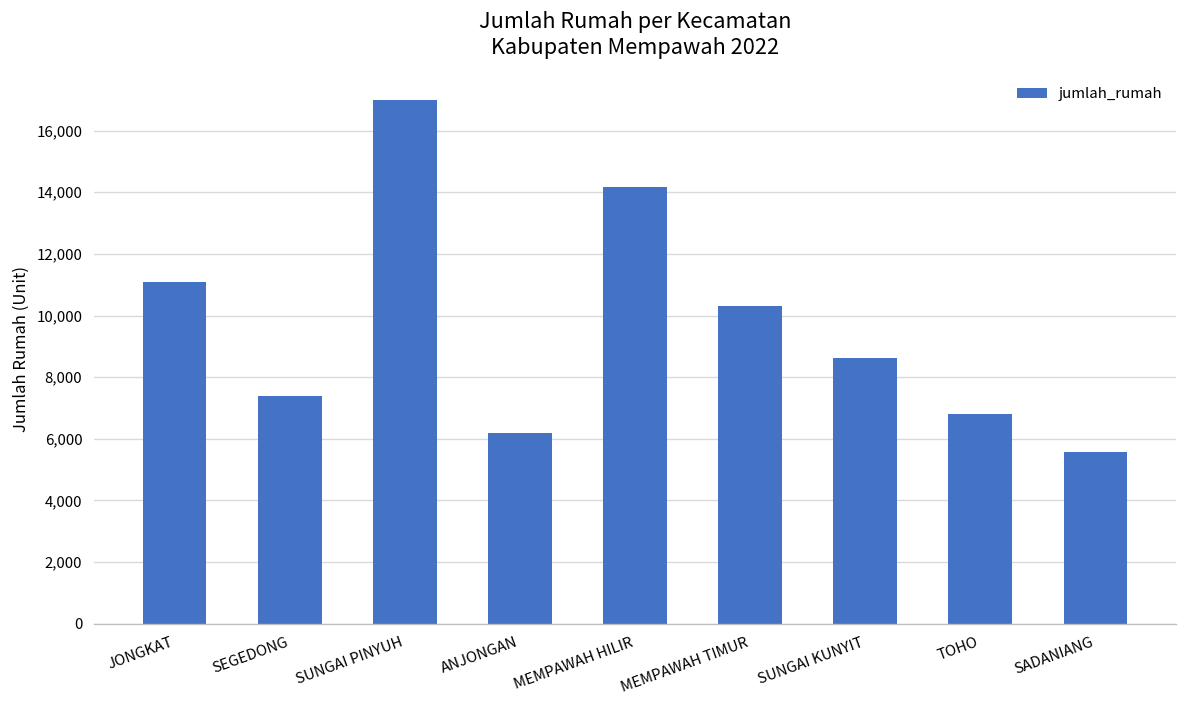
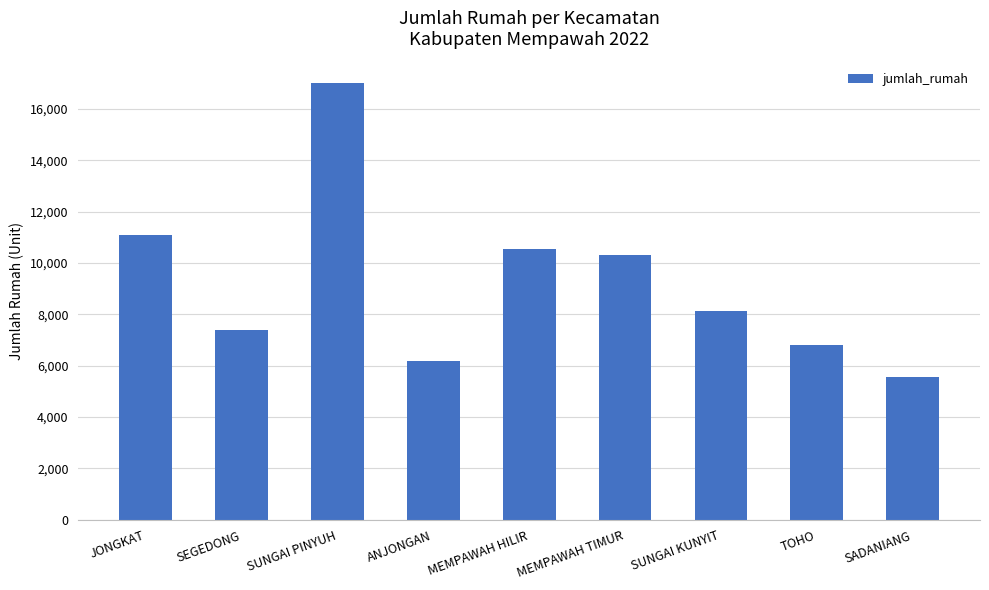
MEMPAWAH HILIR: 14,200 -> 10,600
SUNGAI KUNYIT: 8,600 -> 8,100
